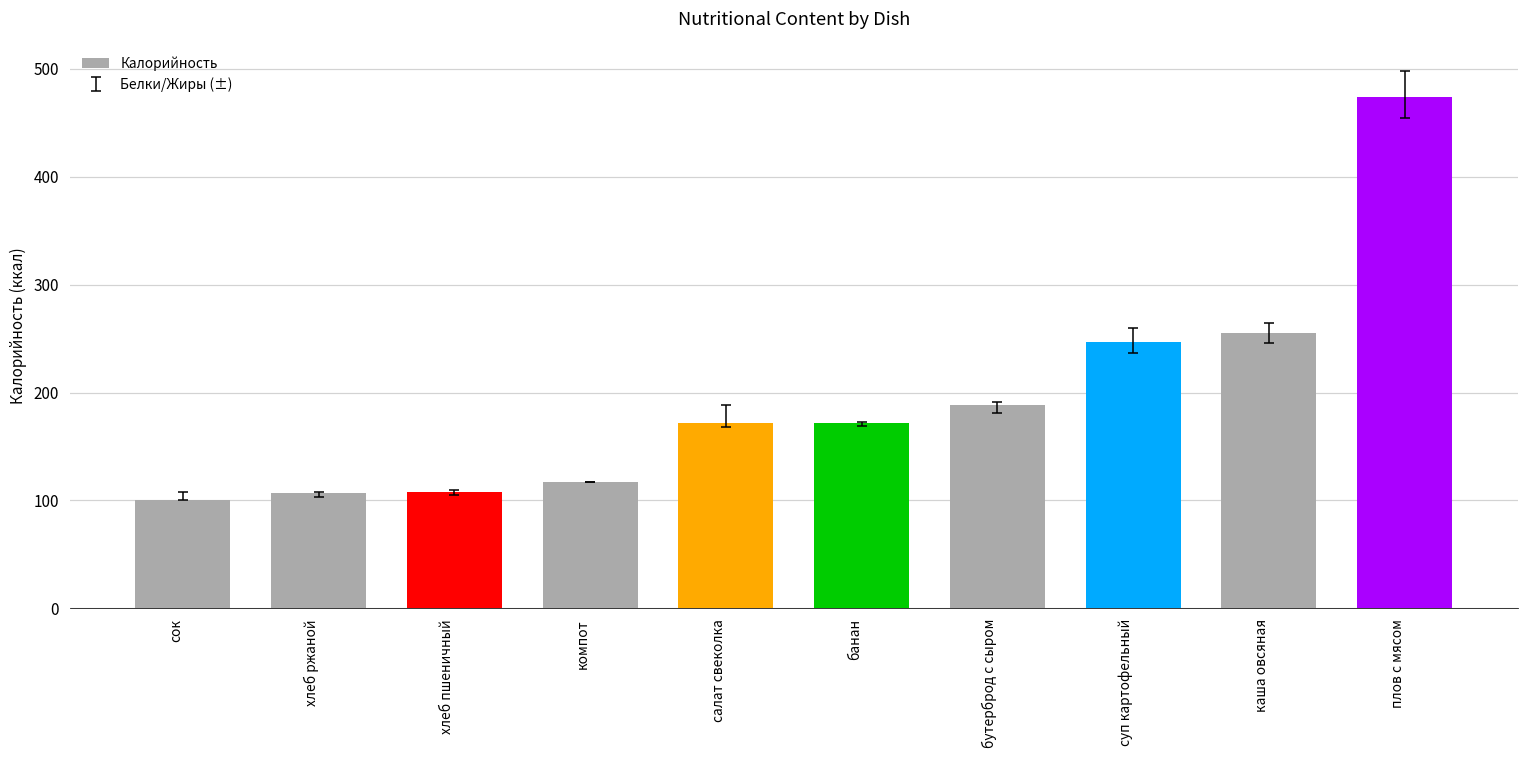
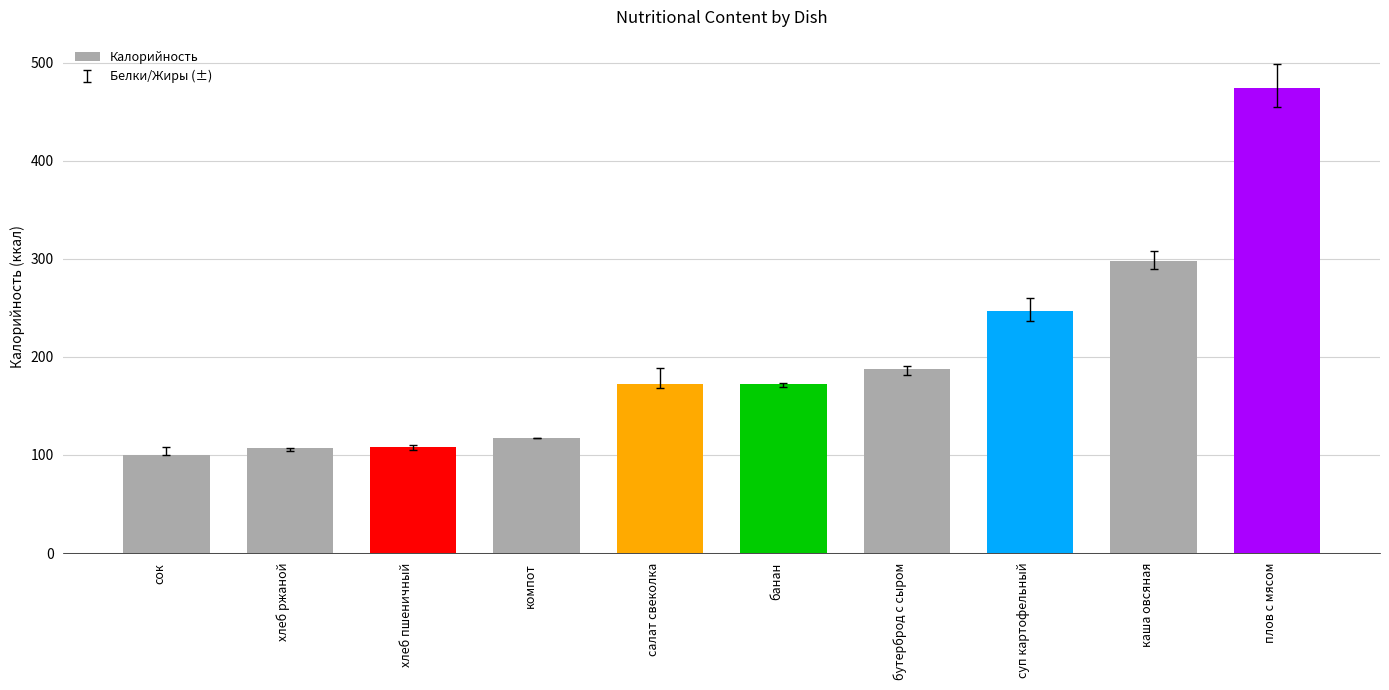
Калорийность, каша овсяная: 260 -> 300
